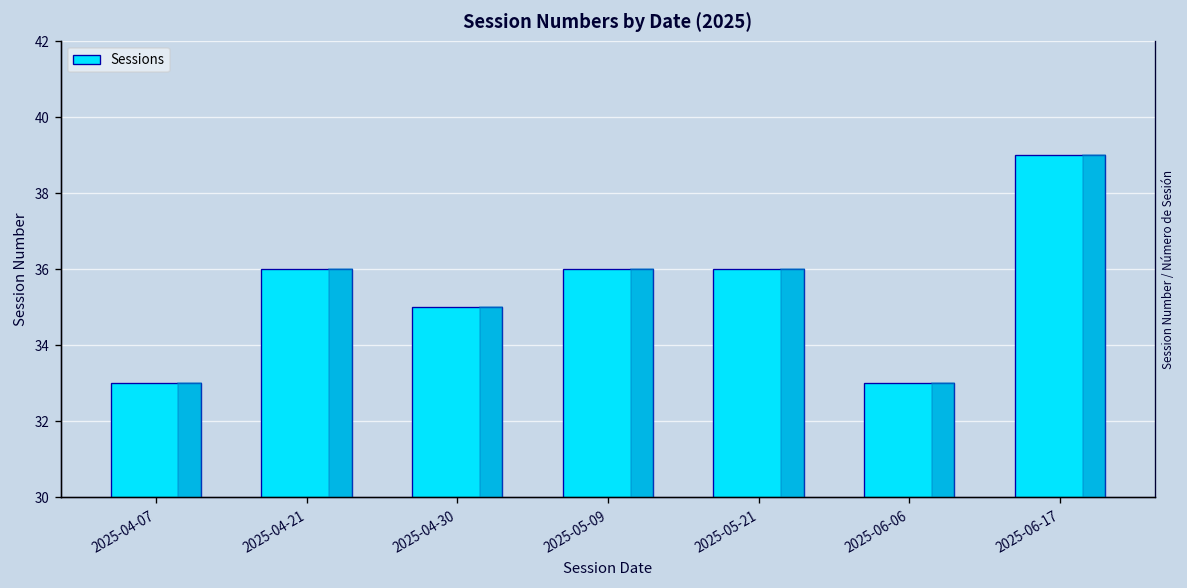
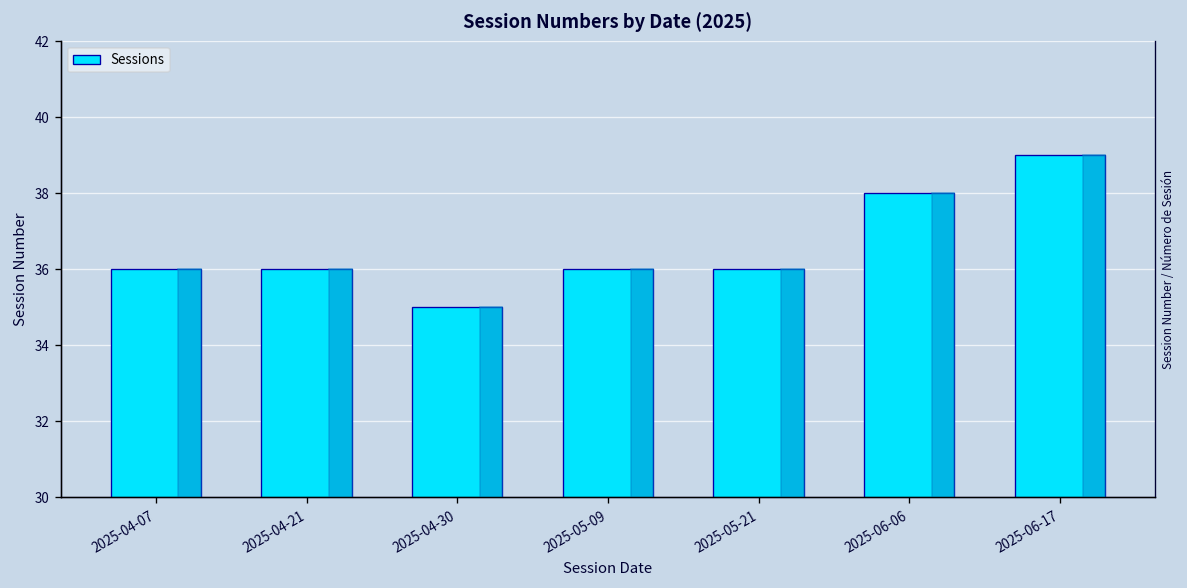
2025-04-07: 33 -> 36
2025-06-06: 33 -> 38
